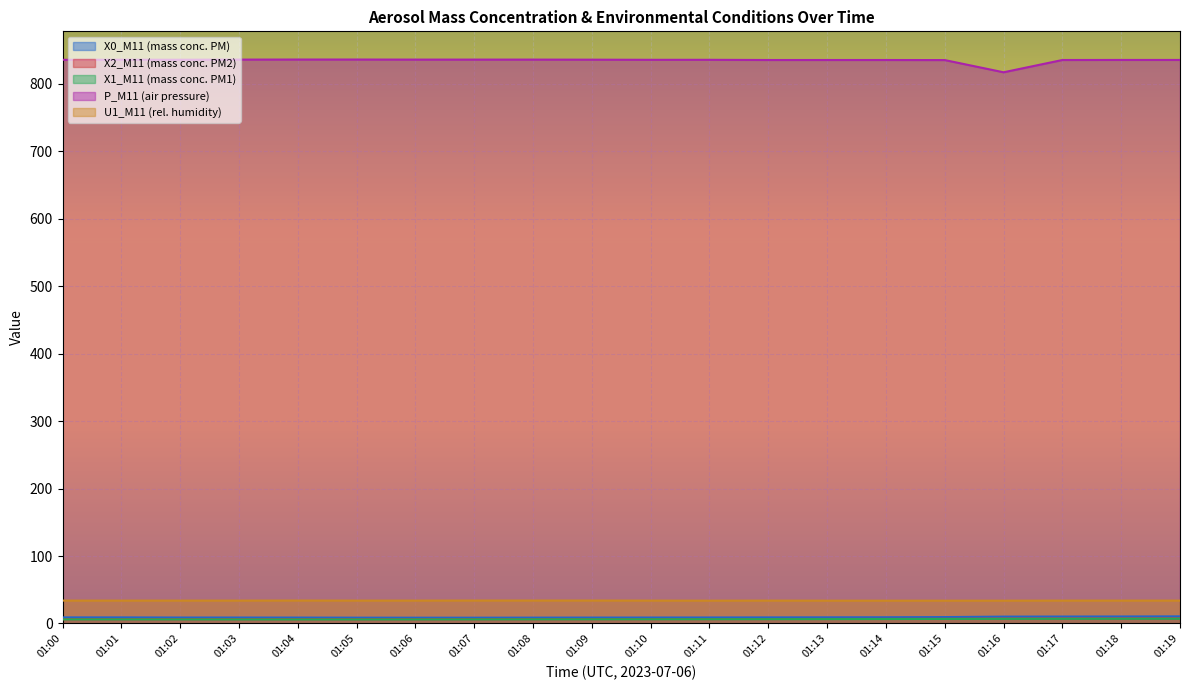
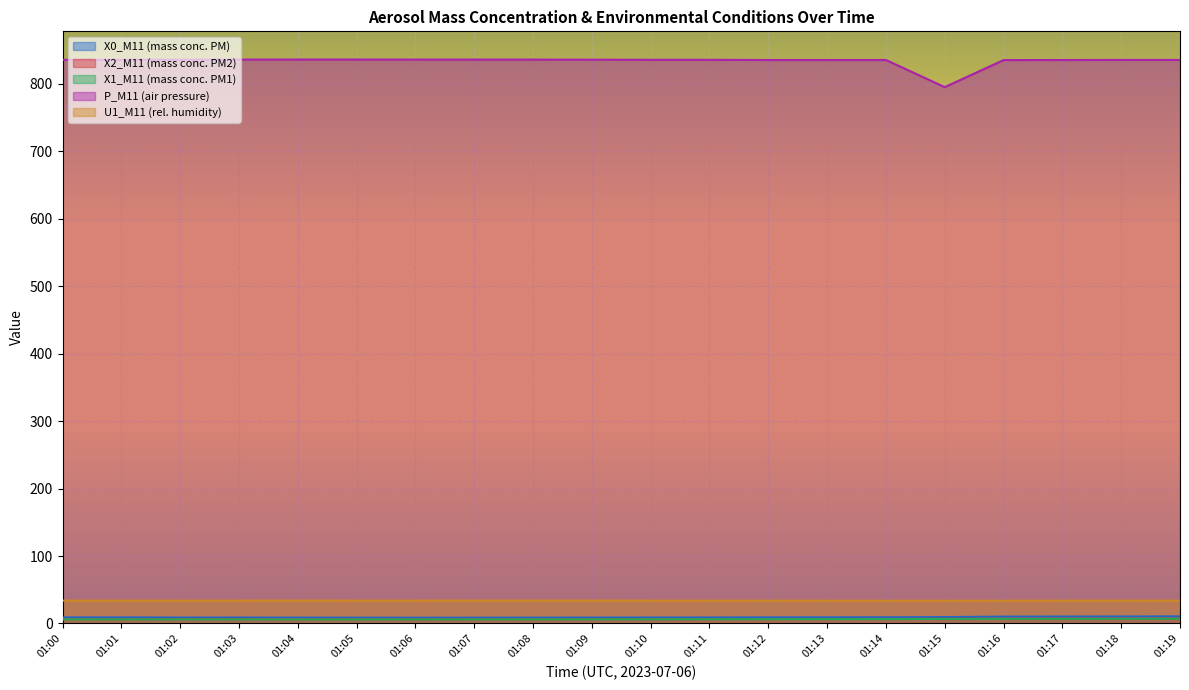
P_M11 (air pressure), 01:15: 840 -> 800
P_M11 (air pressure), 01:16: 820 -> 840
